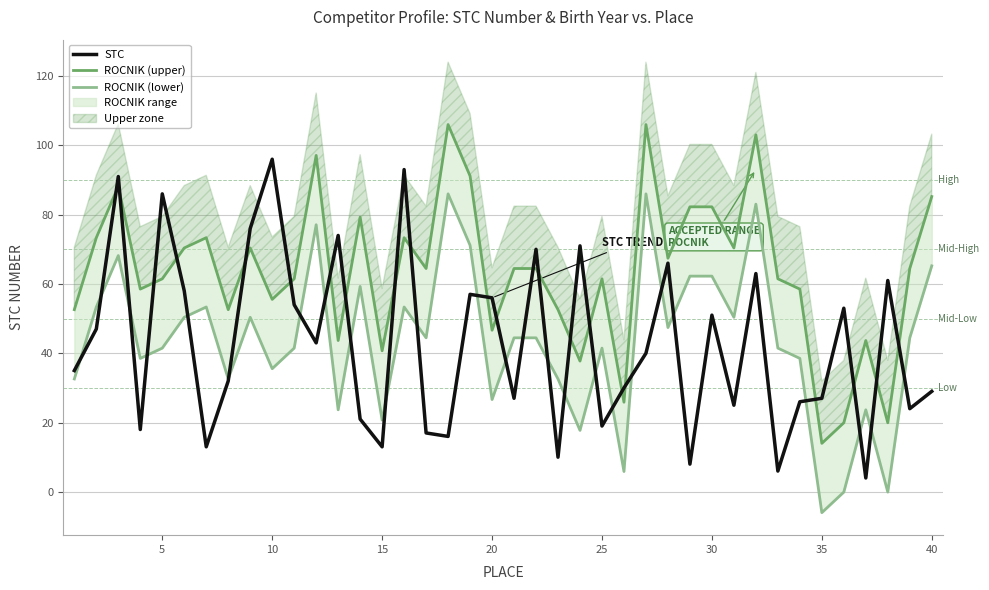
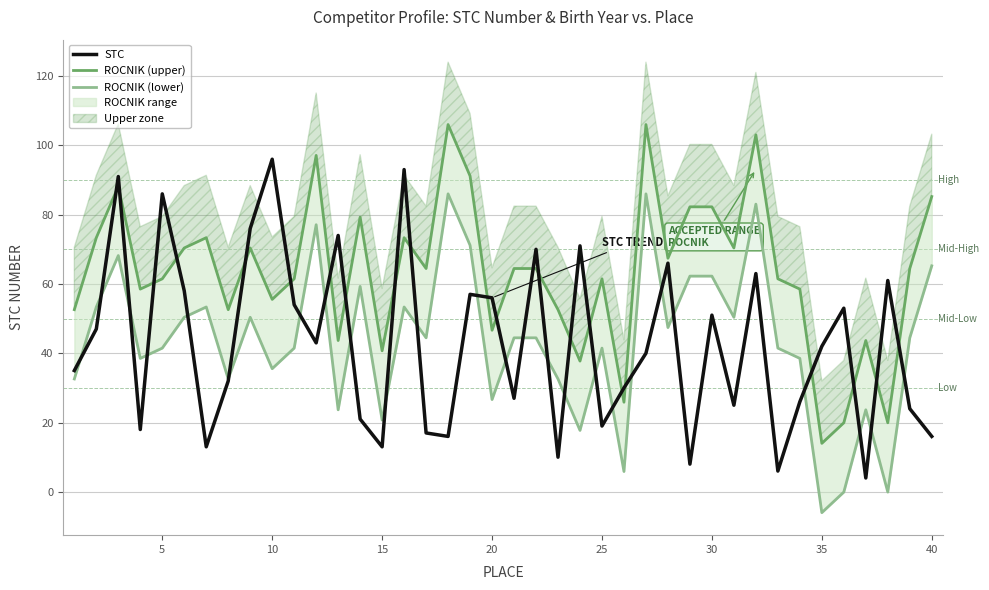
STC, 35: 27 -> 42
STC, 40: 29 -> 16
